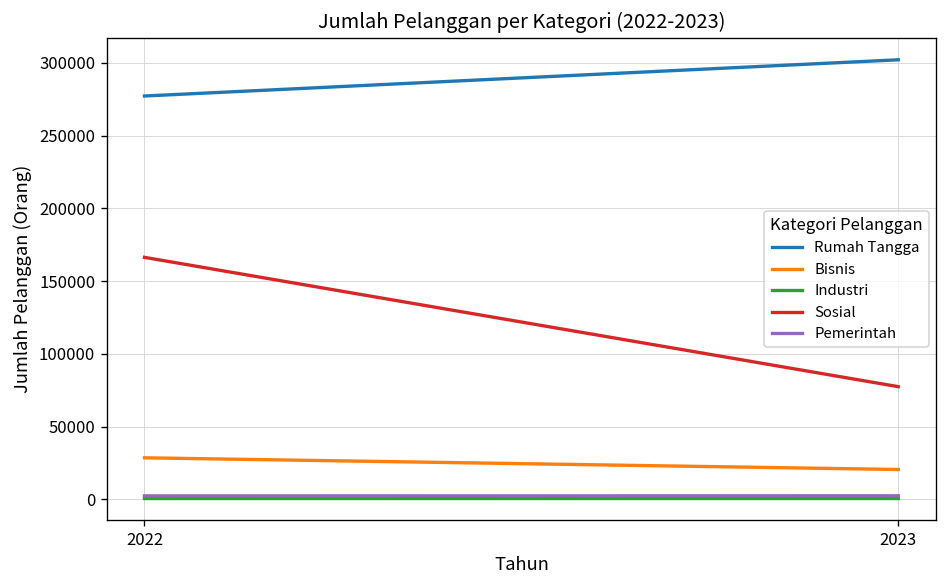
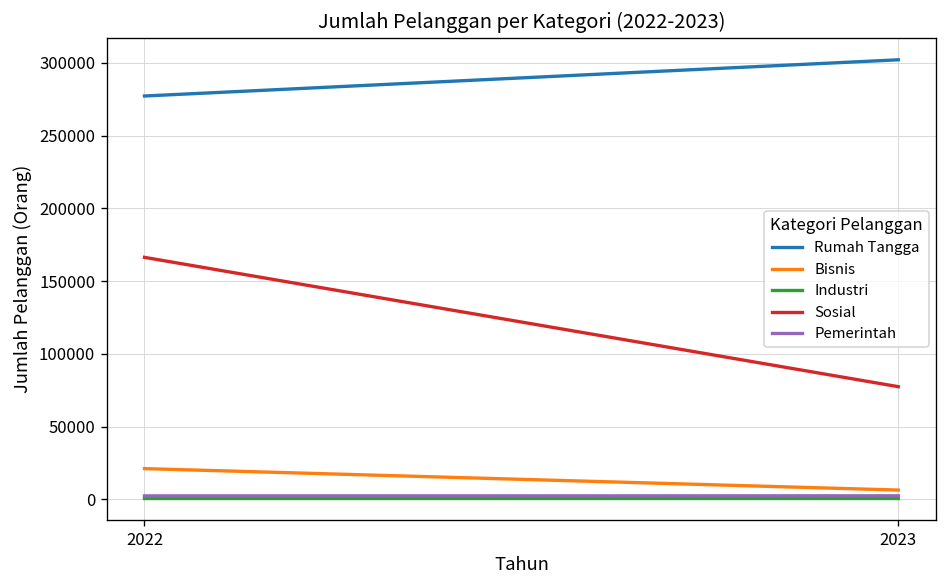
Bisnis, 2022: 29000 -> 21000
Bisnis, 2023: 20000 -> 6000
